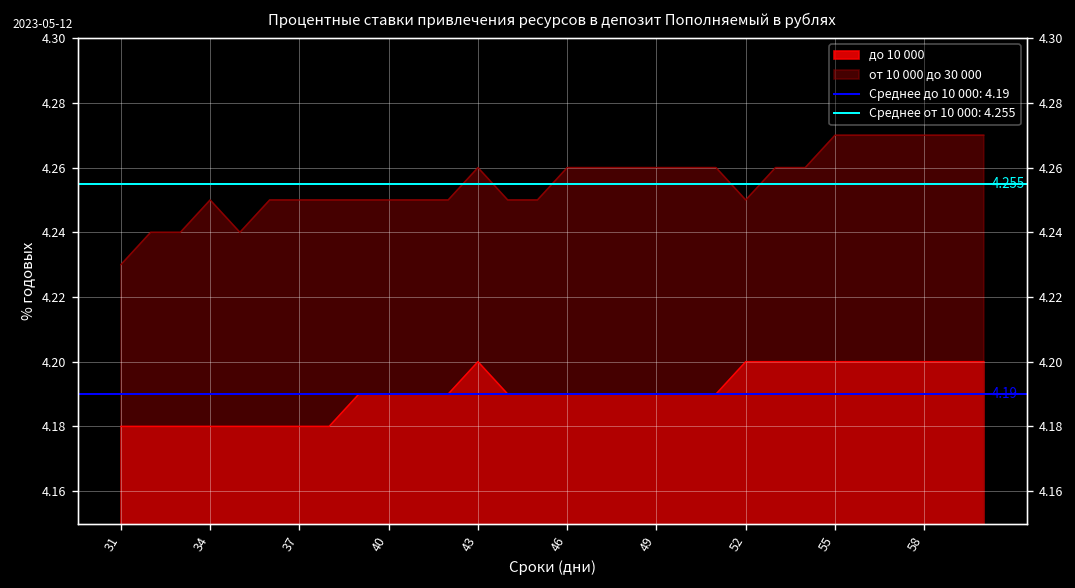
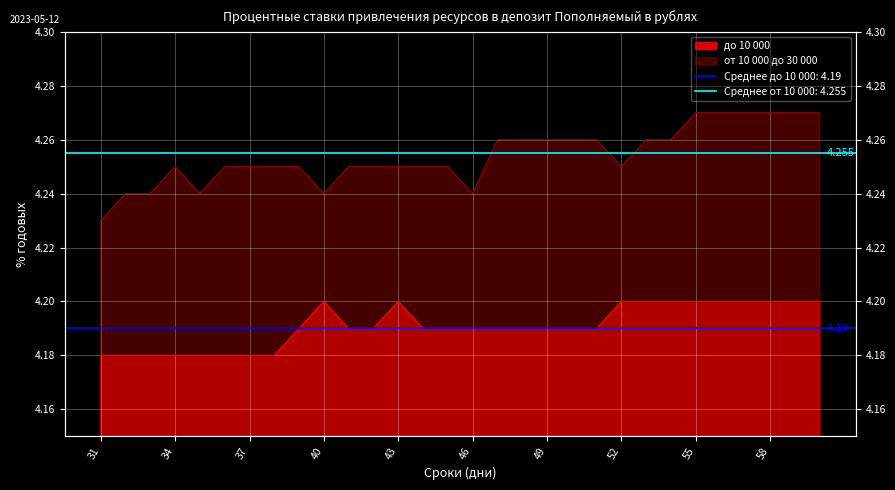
до 10 000, 40: 4.19 -> 4.20
от 10 000 до 30 000, 40: 4.25 -> 4.24
от 10 000 до 30 000, 43: 4.26 -> 4.25
от 10 000 до 30 000, 46: 4.26 -> 4.24
